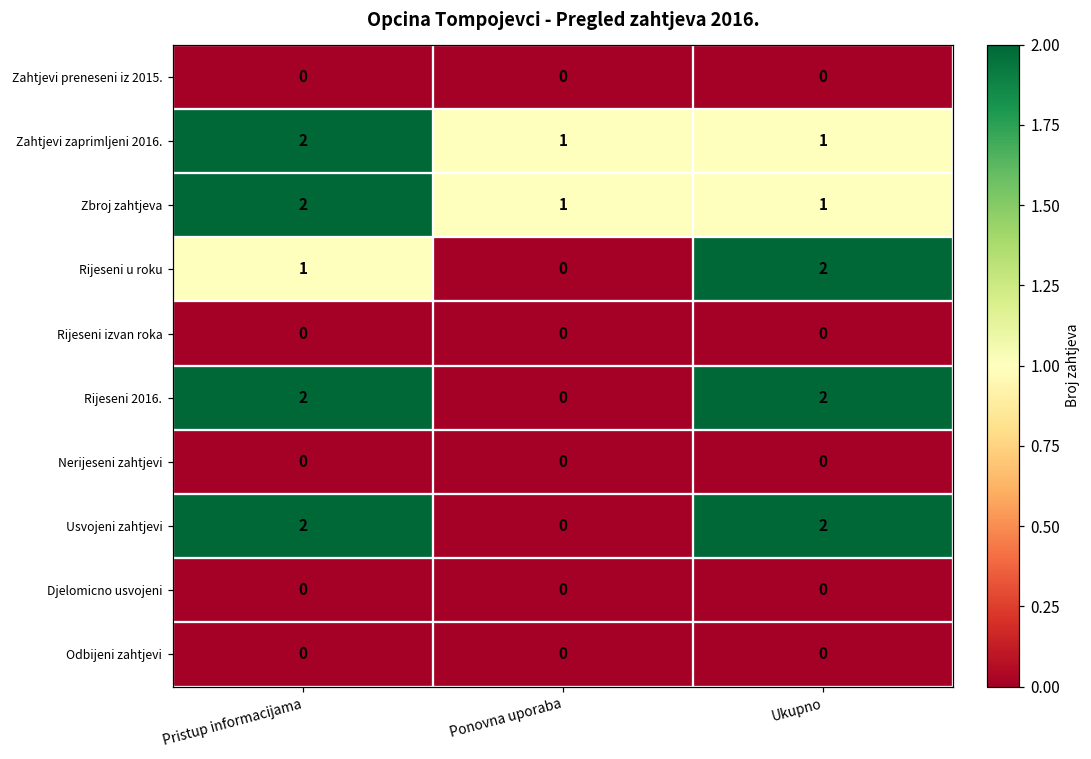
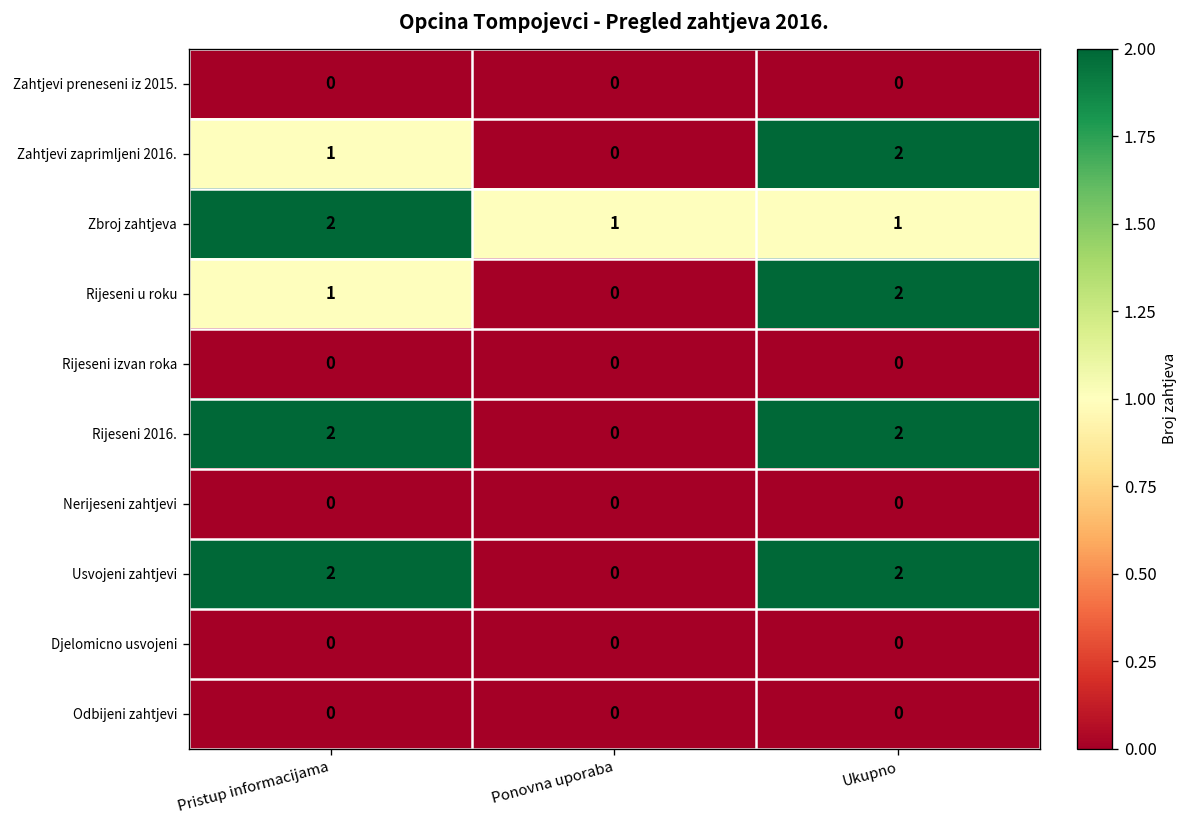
Zahtjevi zaprimljeni 2016., Pristup informacijama: 2 -> 1
Zahtjevi zaprimljeni 2016., Ponovna uporaba: 1 -> 0
Zahtjevi zaprimljeni 2016., Ukupno: 1 -> 2
